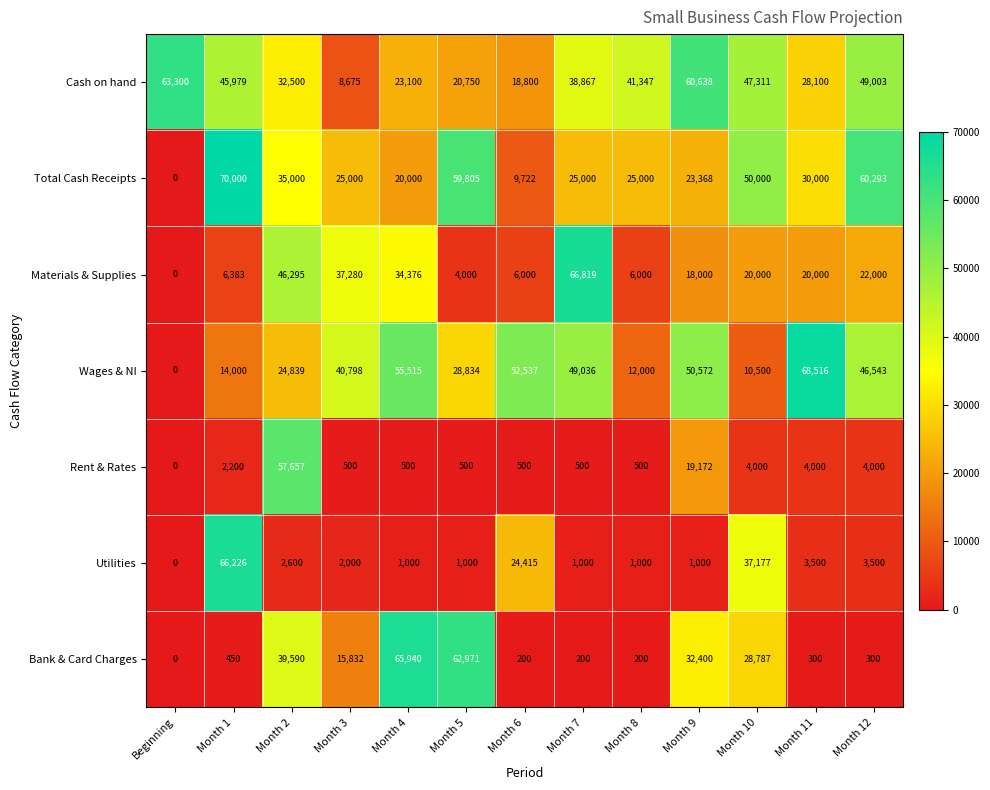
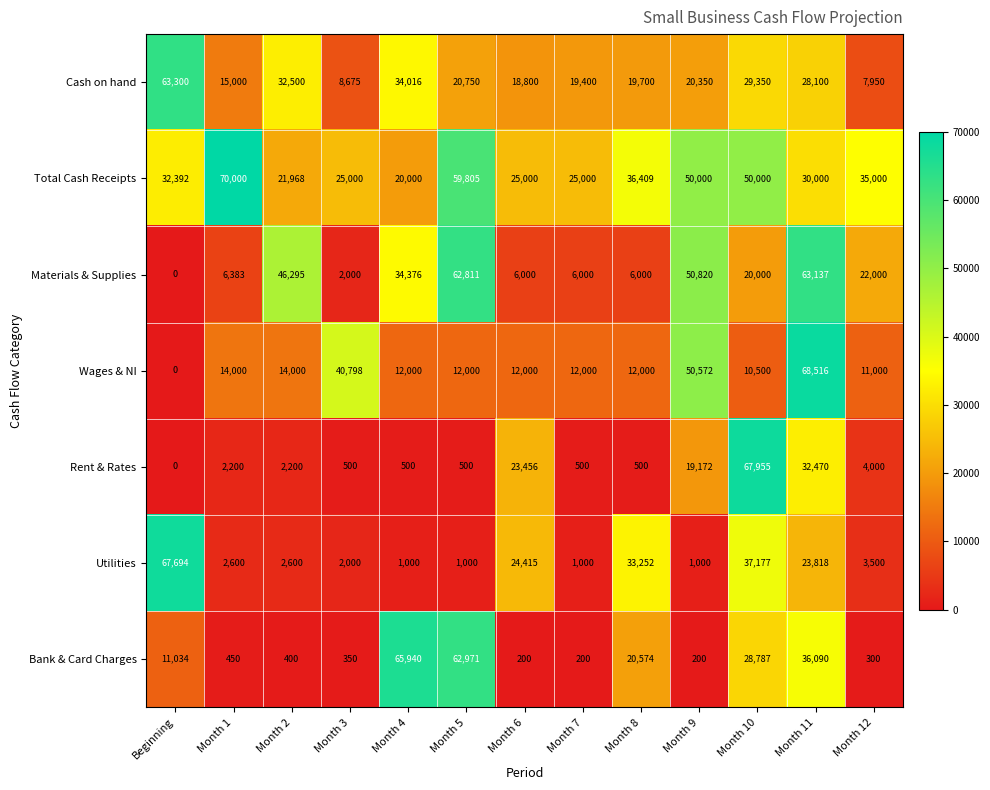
Cash on hand, Month 1: 45,979 -> 15,000
Cash on hand, Month 4: 23,100 -> 34,016
Cash on hand, Month 7: 38,867 -> 19,400
Cash on hand, Month 8: 41,347 -> 19,700
Cash on hand, Month 9: 60,638 -> 20,350
Cash on hand, Month 10: 47,311 -> 29,350
Cash on hand, Month 12: 49,003 -> 7,950
Total Cash Receipts, Beginning: 0 -> 32,392
Total Cash Receipts, Month 2: 35,000 -> 21,968
Total Cash Receipts, Month 6: 9,722 -> 25,000
Total Cash Receipts, Month 8: 25,000 -> 36,409
Total Cash Receipts, Month 9: 23,368 -> 50,000
Total Cash Receipts, Month 12: 60,293 -> 35,000
Materials & Supplies, Month 3: 37,280 -> 2,000
Materials & Supplies, Month 5: 4,000 -> 62,811
Materials & Supplies, Month 7: 66,819 -> 6,000
Materials & Supplies, Month 9: 18,000 -> 50,820
Materials & Supplies, Month 11: 20,000 -> 63,137
Wages & NI, Month 2: 24,839 -> 14,000
Wages & NI, Month 4: 55,515 -> 12,000
Wages & NI, Month 5: 28,834 -> 12,000
Wages & NI, Month 6: 52,537 -> 12,000
Wages & NI, Month 7: 49,036 -> 12,000
Wages & NI, Month 12: 46,543 -> 11,000
Rent & Rates, Month 2: 57,657 -> 2,200
Rent & Rates, Month 6: 500 -> 23,456
Rent & Rates, Month 10: 4,000 -> 67,955
Rent & Rates, Month 11: 4,000 -> 32,470
Utilities, Beginning: 0 -> 67,694
Utilities, Month 1: 66,226 -> 2,600
Utilities, Month 8: 1,000 -> 33,252
Utilities, Month 11: 3,500 -> 23,818
Bank & Card Charges, Beginning: 0 -> 11,034
Bank & Card Charges, Month 2: 39,590 -> 400
Bank & Card Charges, Month 3: 15,832 -> 350
Bank & Card Charges, Month 8: 200 -> 20,574
Bank & Card Charges, Month 9: 32,400 -> 200
Bank & Card Charges, Month 11: 300 -> 36,090
